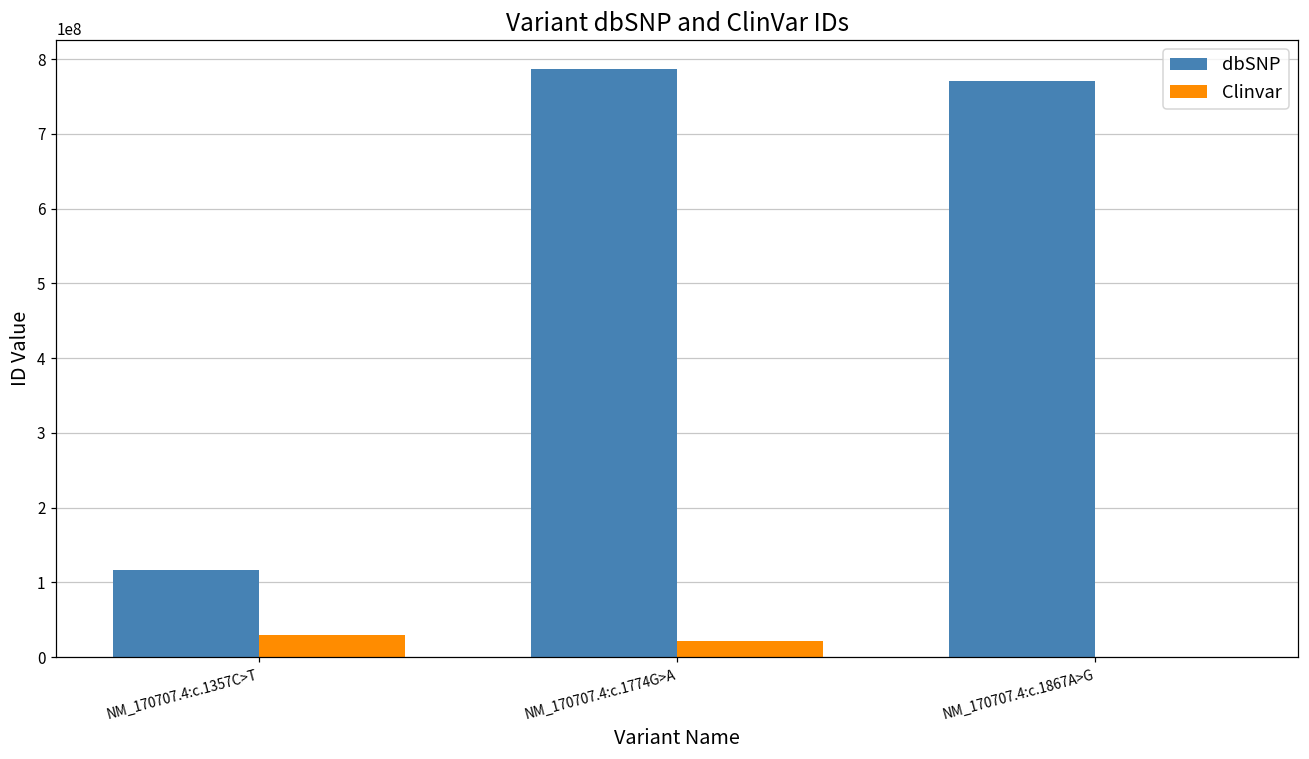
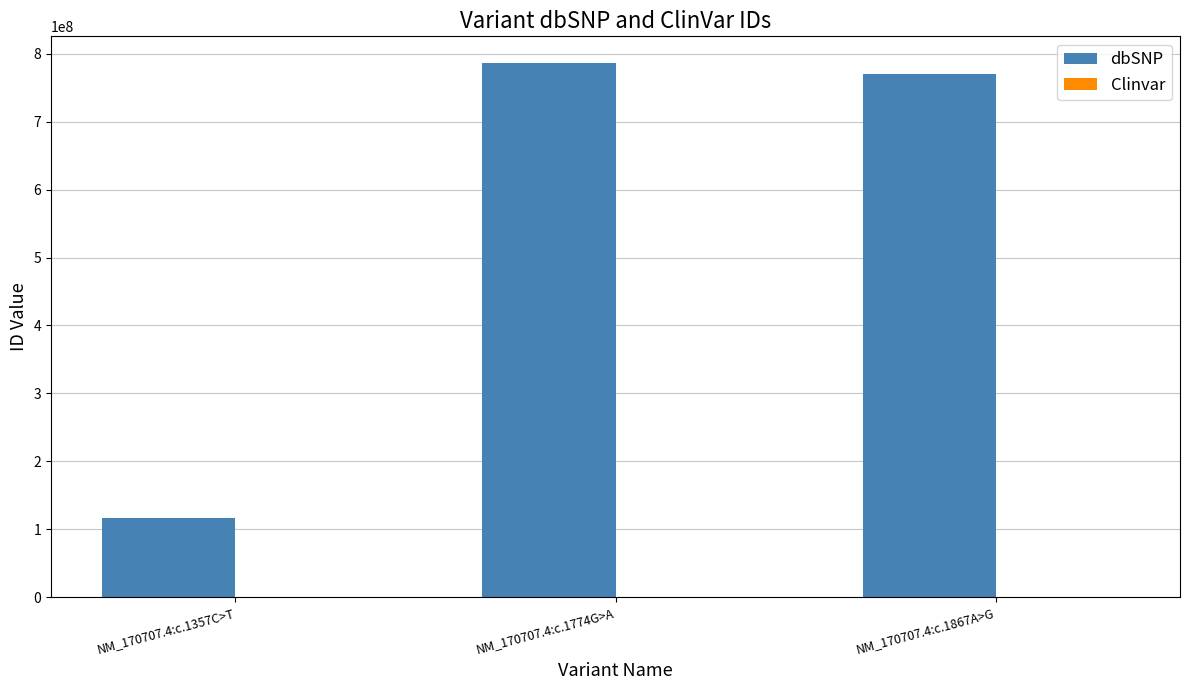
Clinvar, NM_170707.4:c.1357C>T: 30000000 -> 0
Clinvar, NM_170707.4:c.1774G>A: 20000000 -> 0
